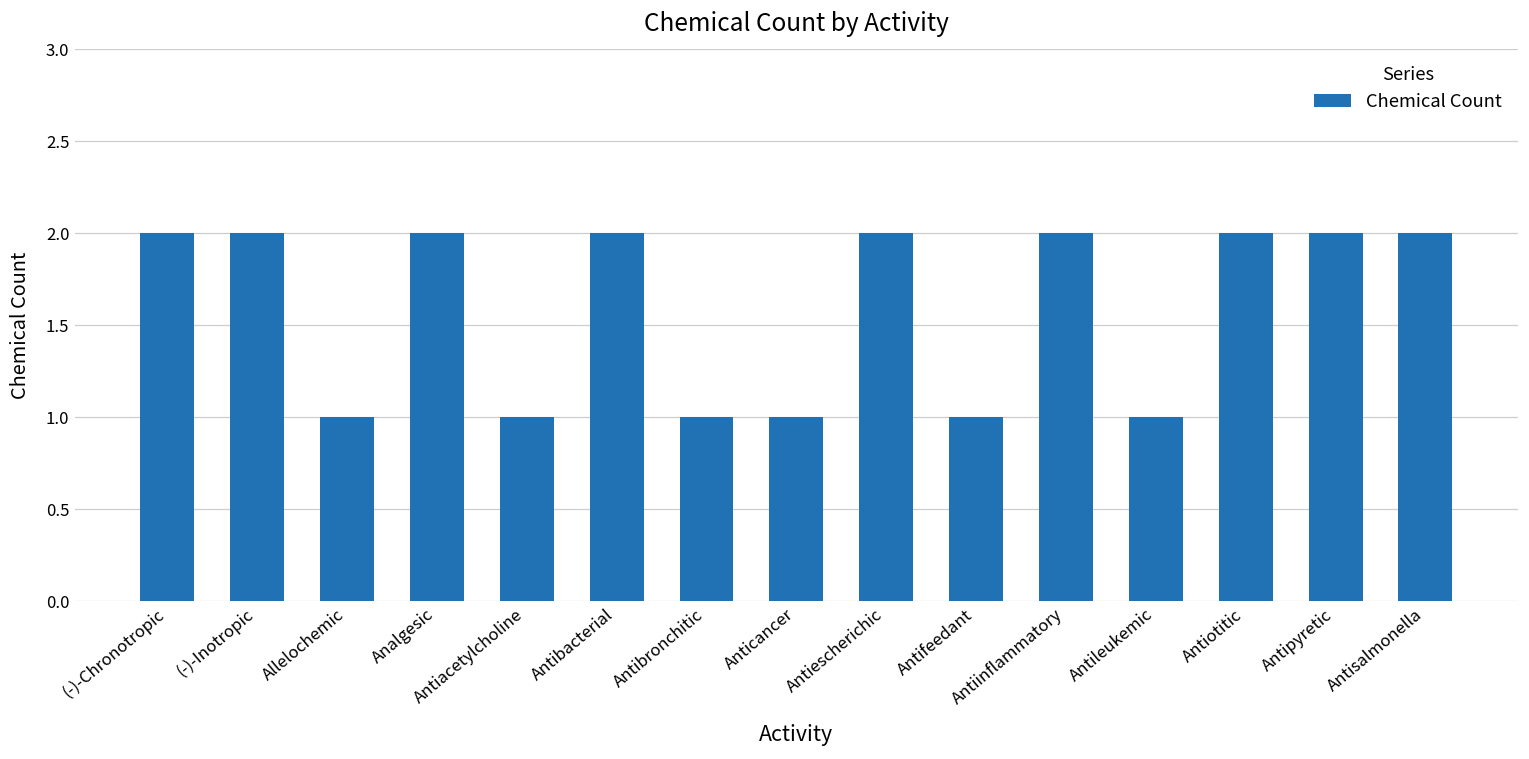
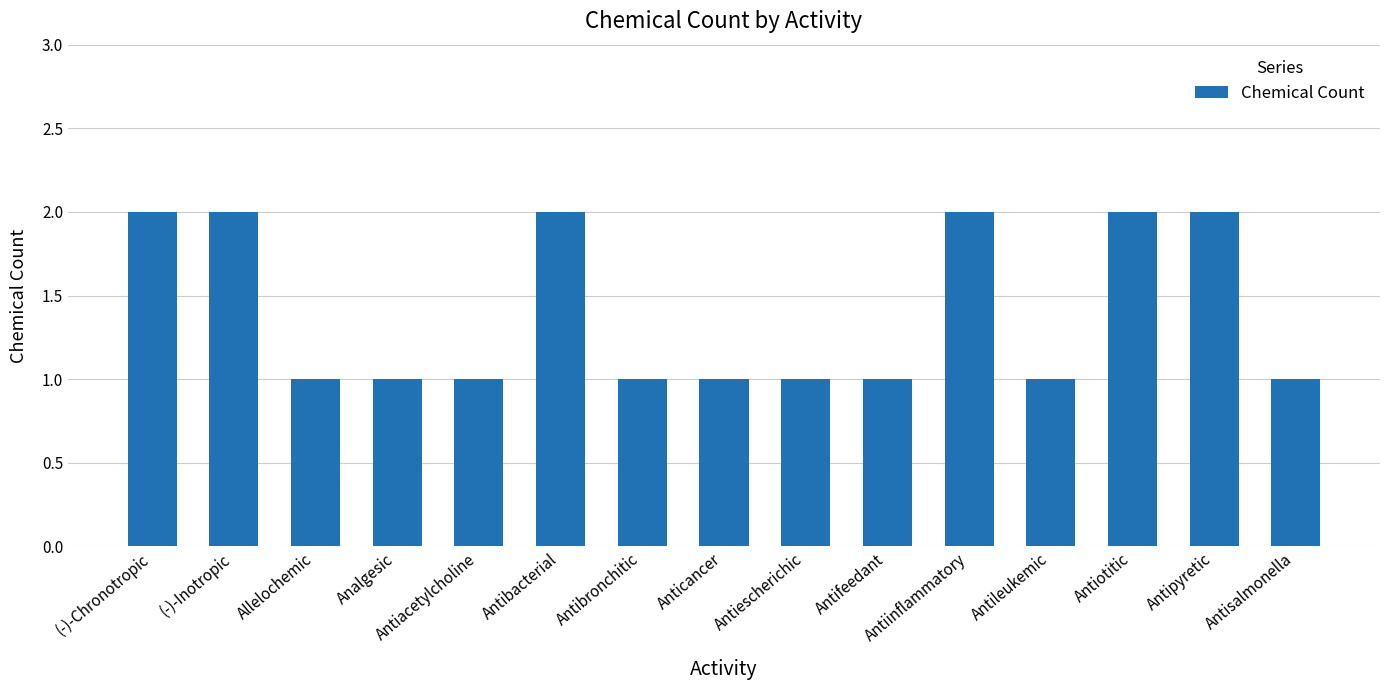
Analgesic: 2 -> 1
Antiescherichic: 2 -> 1
Antisalmonella: 2 -> 1
